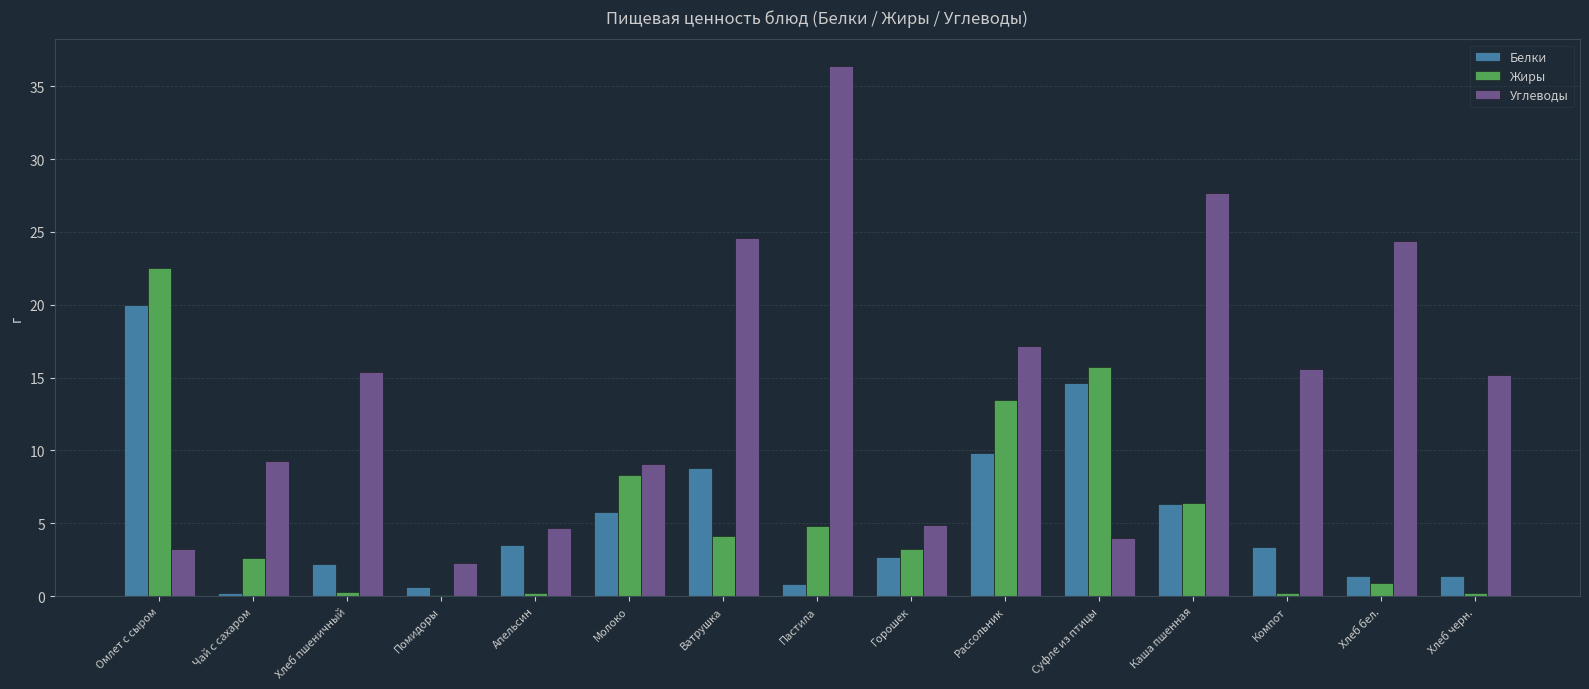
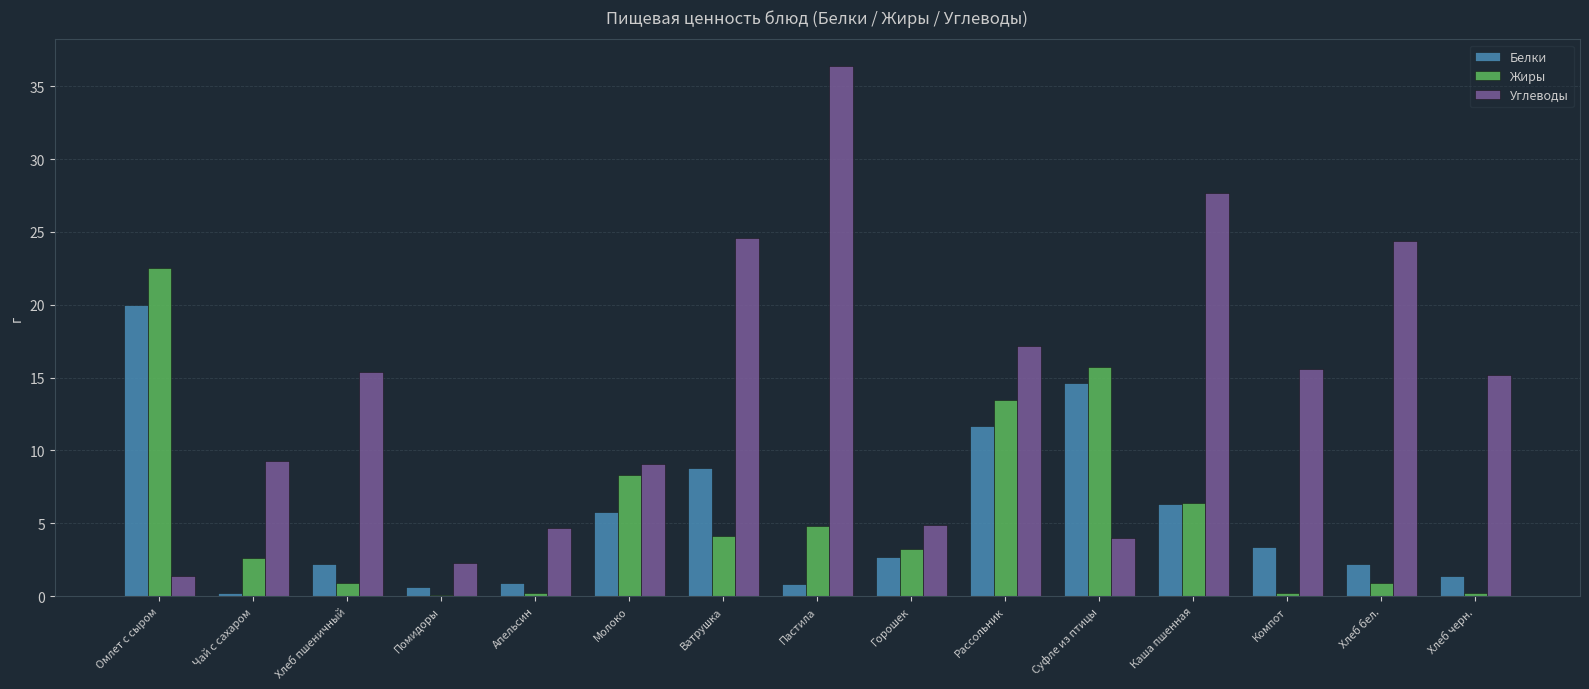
Углеводы, Омлет с сыром: 3.2 -> 1.4
Жиры, Хлеб пшеничный: 0.3 -> 0.9
Белки, Апельсин: 3.5 -> 0.9
Белки, Рассольник: 9.8 -> 11.7
Белки, Хлеб бел.: 1.4 -> 2.2
